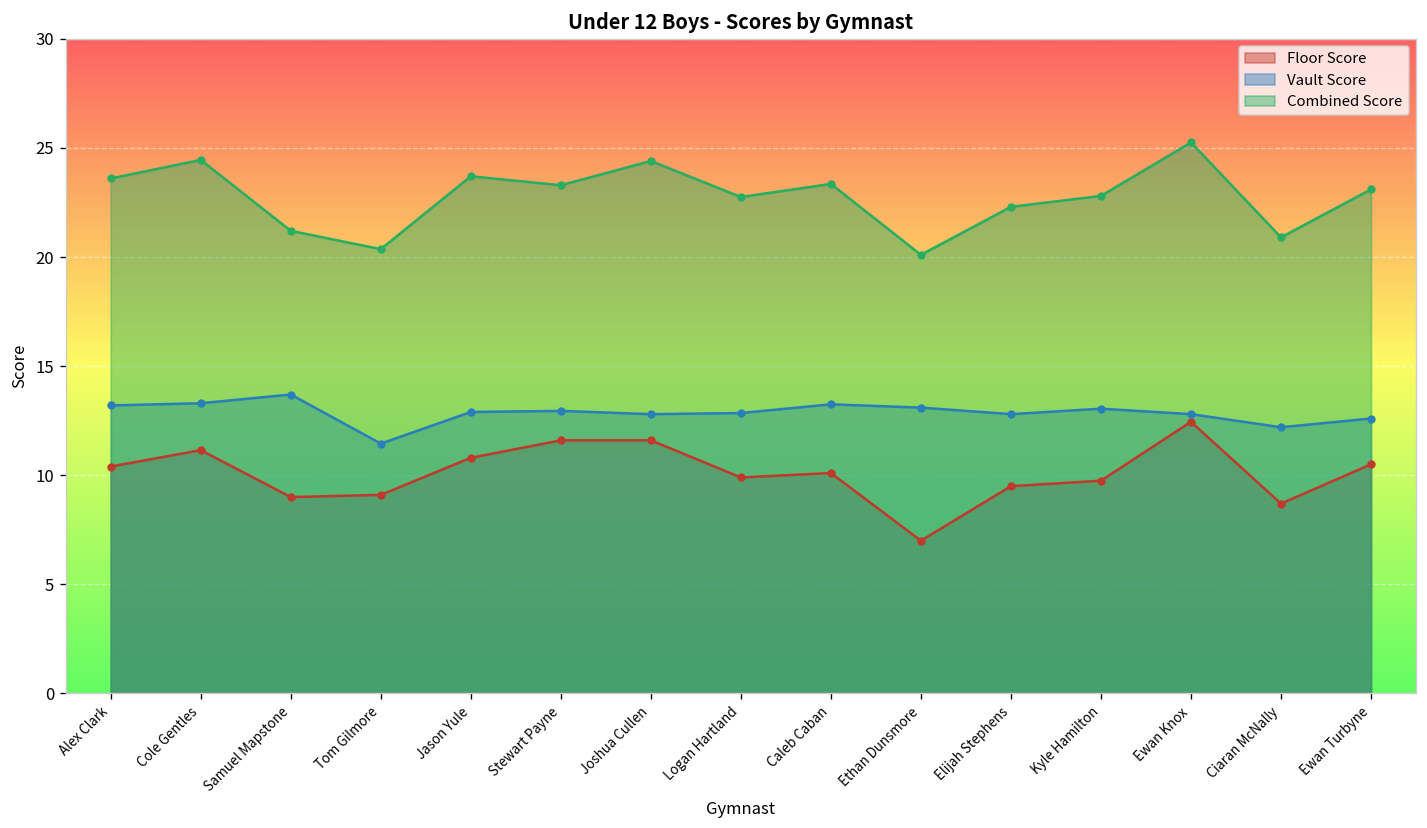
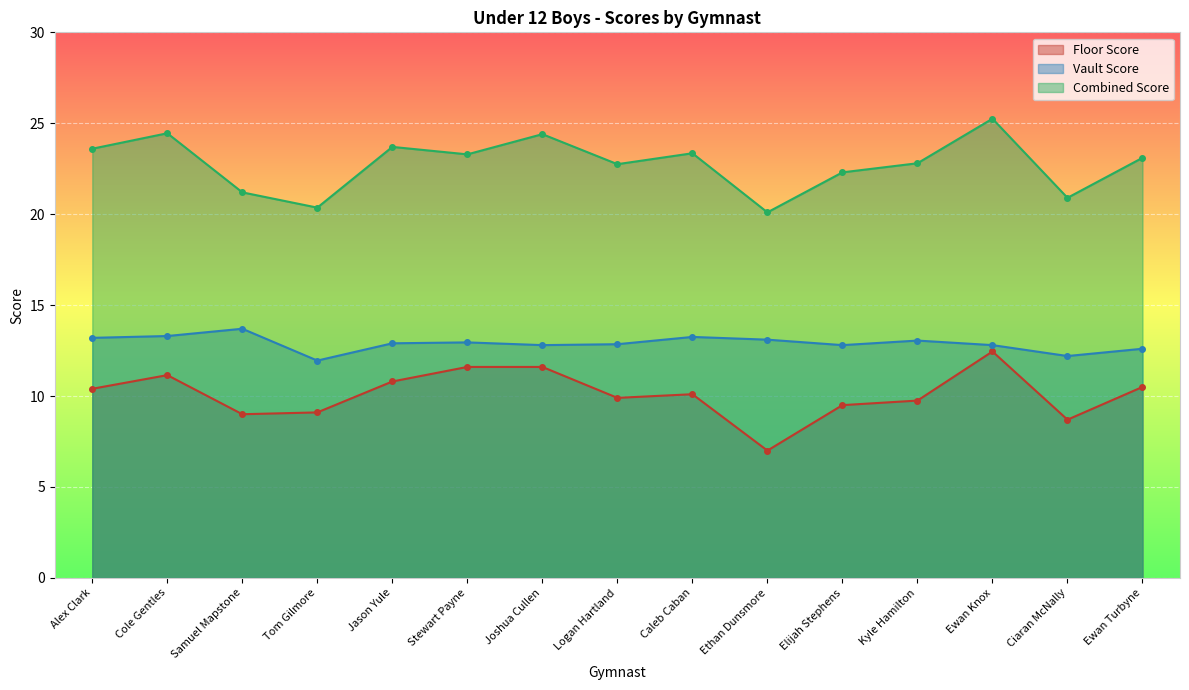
Vault Score, Tom Gilmore: 11.5 -> 12.0
